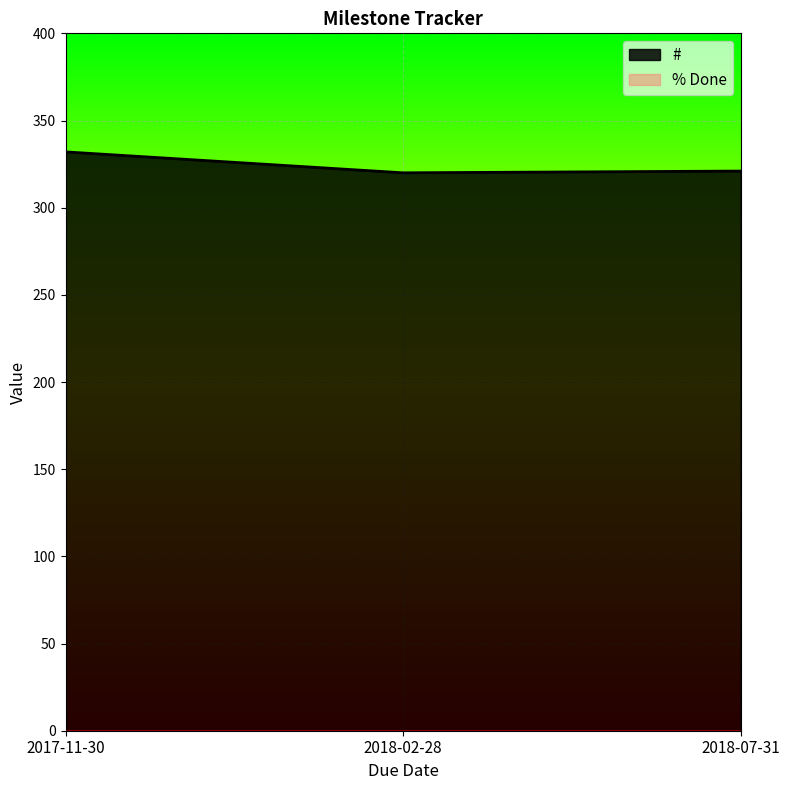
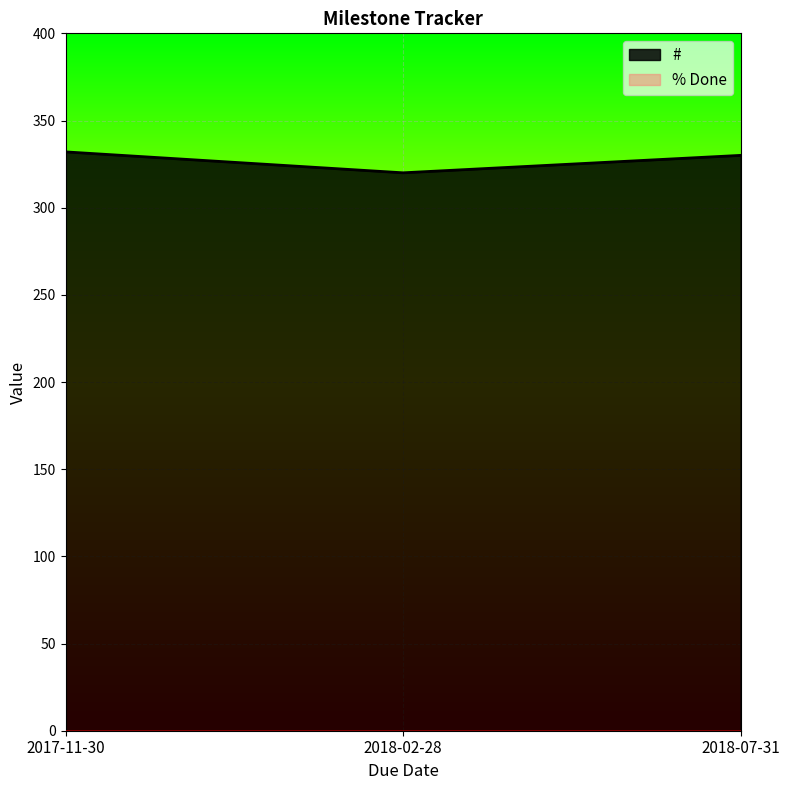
#, 2018-07-31: 321 -> 330
